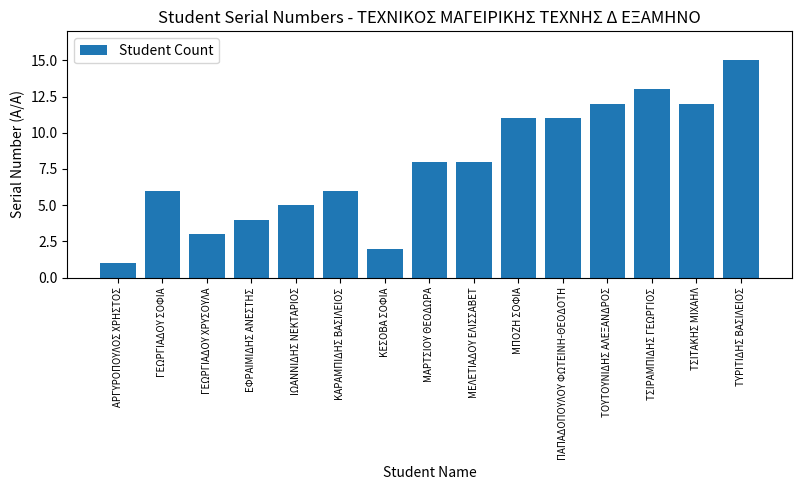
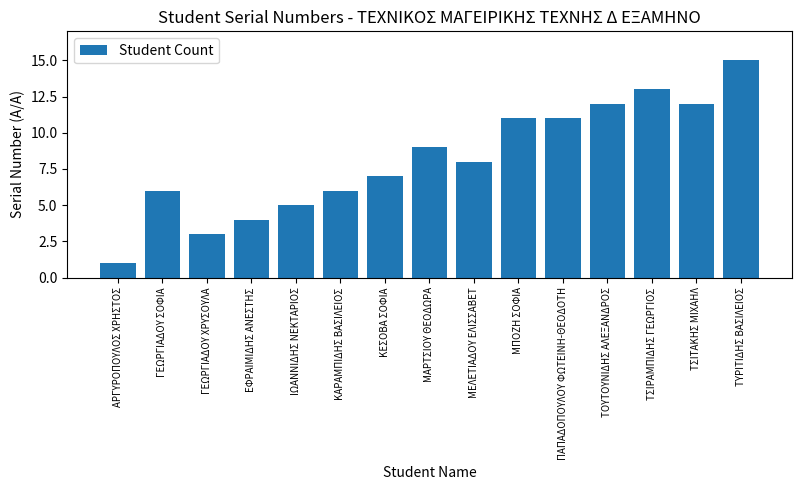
ΚΕΣΟΒΑ ΣΟΦΙΑ: 2 -> 7
ΜΑΡΤΣΙΟΥ ΘΕΟΔΩΡΑ: 8 -> 9
